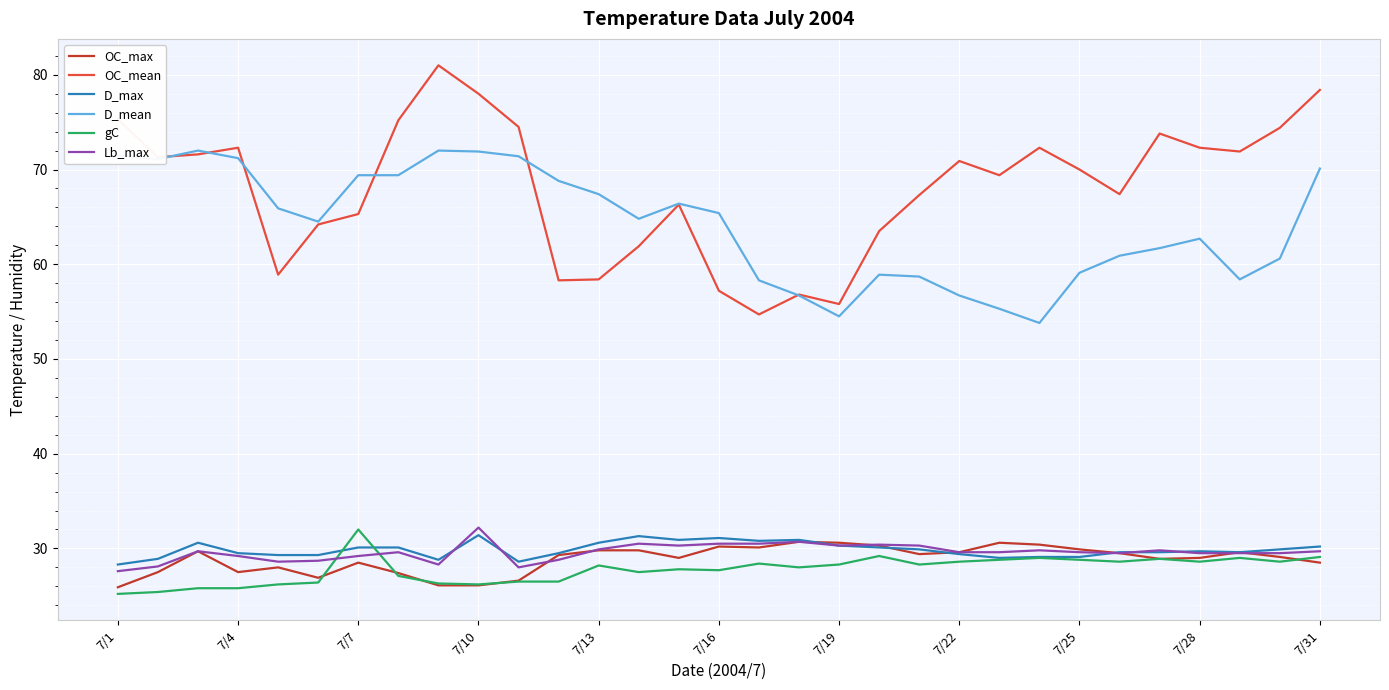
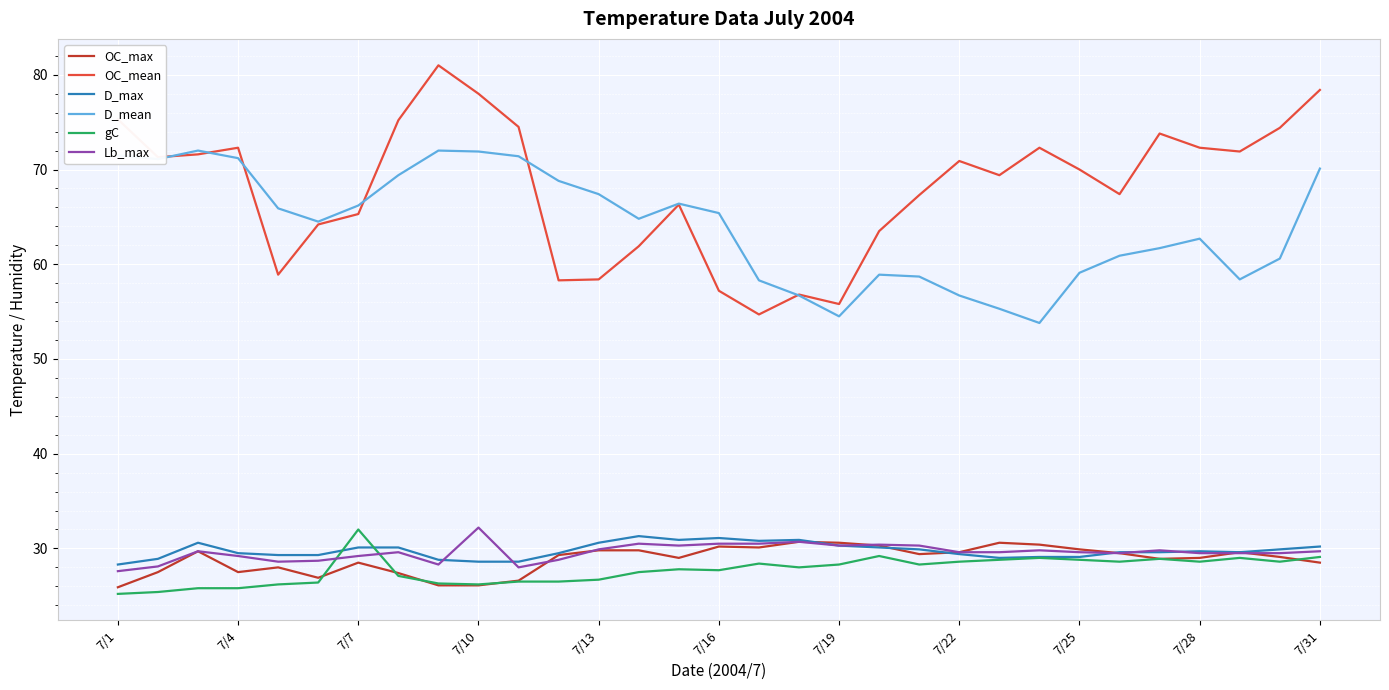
D_mean, 7/7: 69 -> 66
D_max, 7/10: 31 -> 29
gC, 7/13: 28 -> 27
